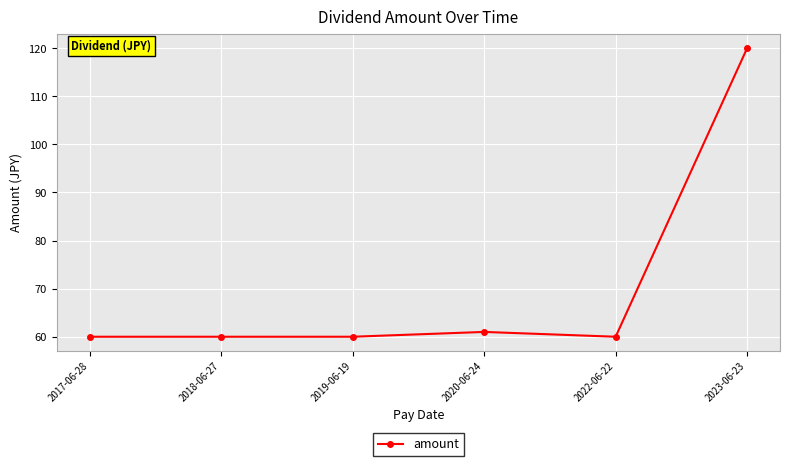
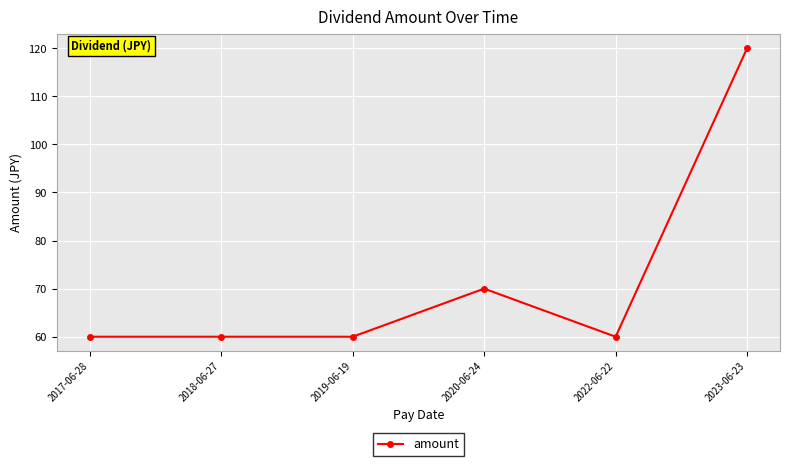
2020-06-24: 61 -> 70
